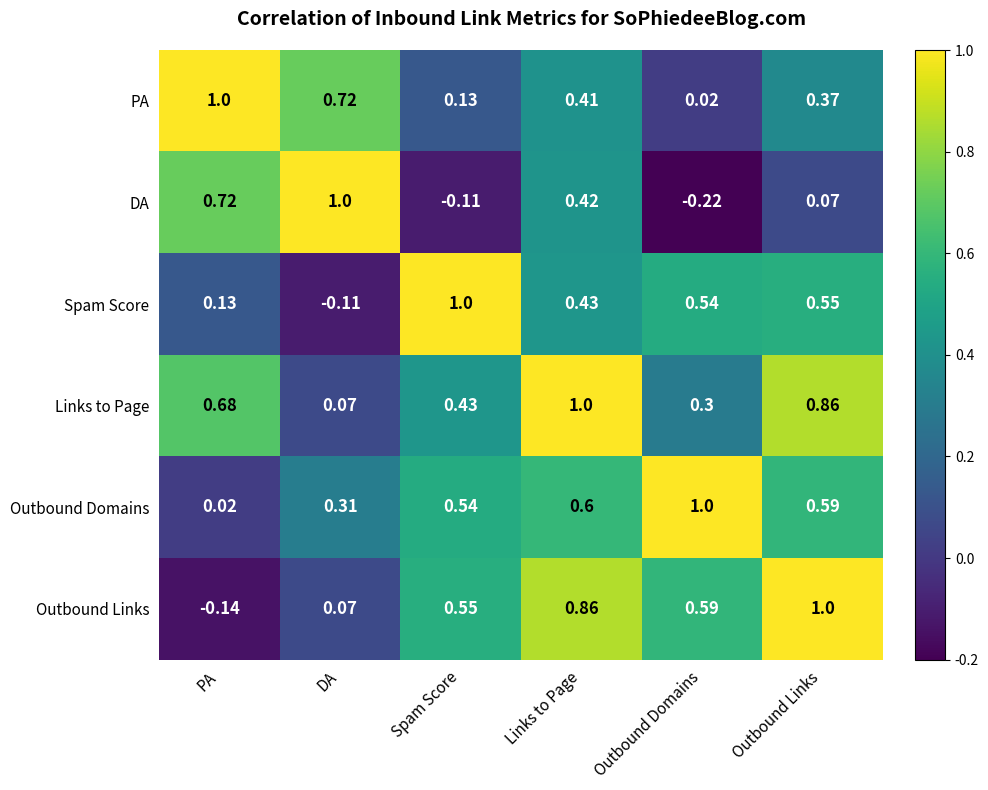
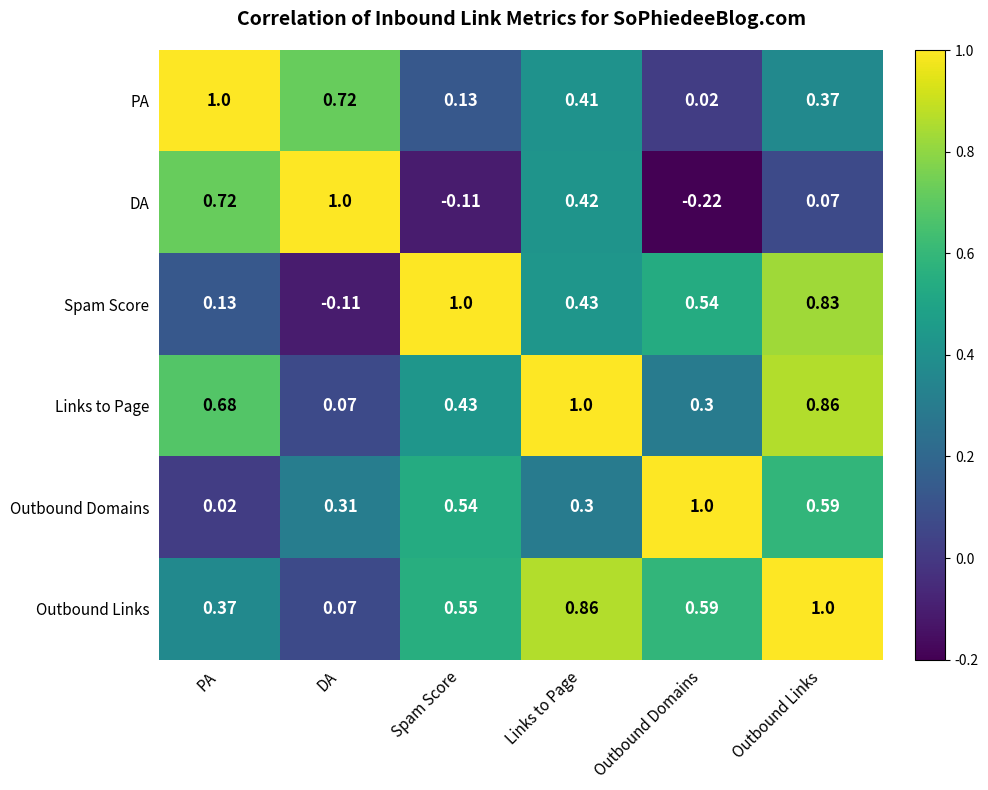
Spam Score, Outbound Links: 0.55 -> 0.83
Outbound Domains, Links to Page: 0.6 -> 0.3
Outbound Links, PA: -0.14 -> 0.37
